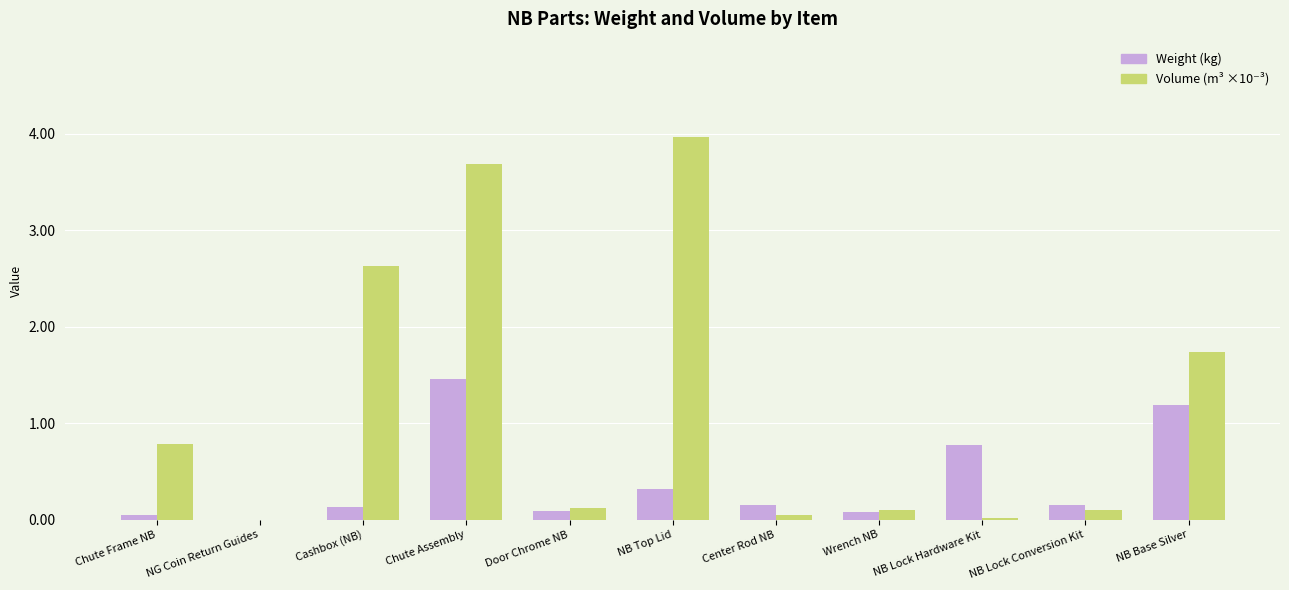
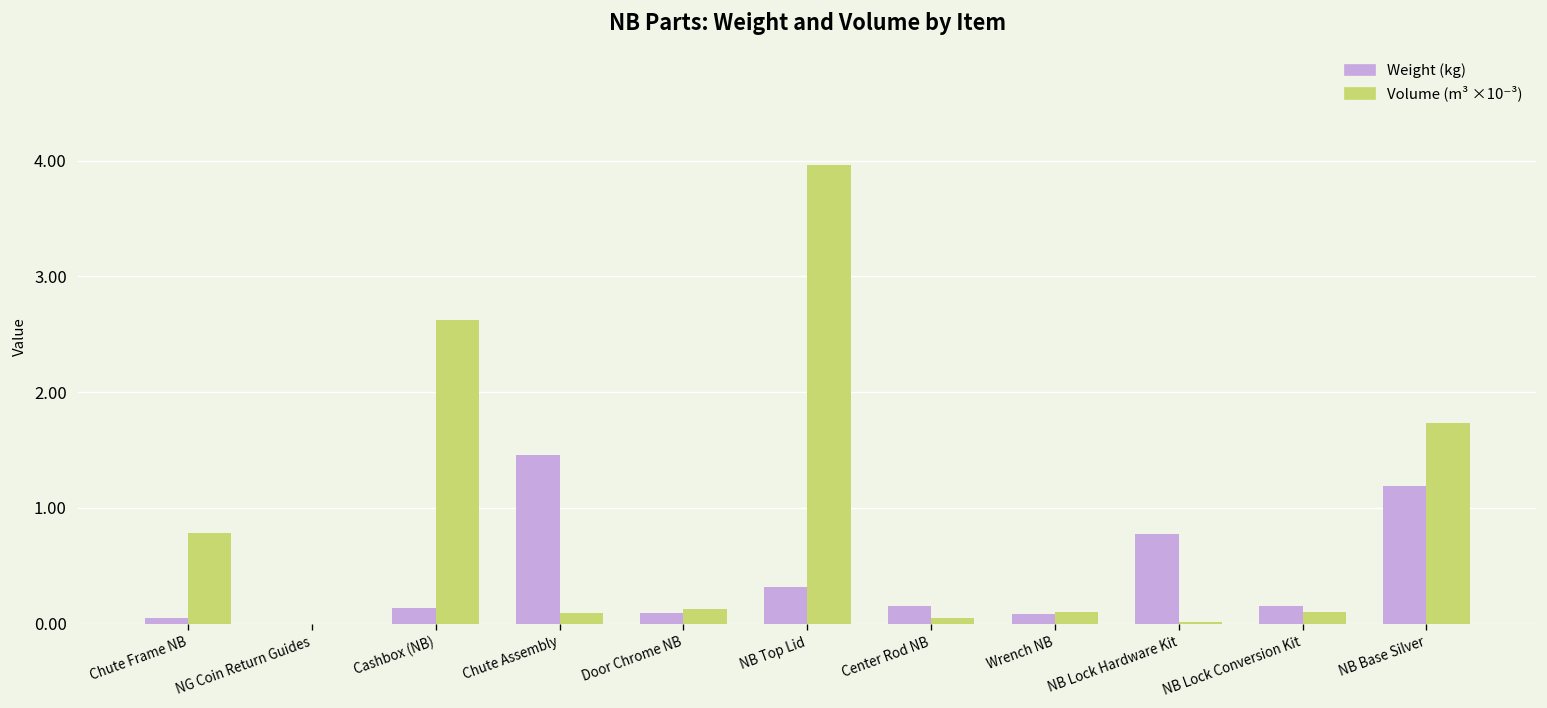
Volume (m³ ×10⁻³), Chute Assembly: 3.7 -> 0.1
